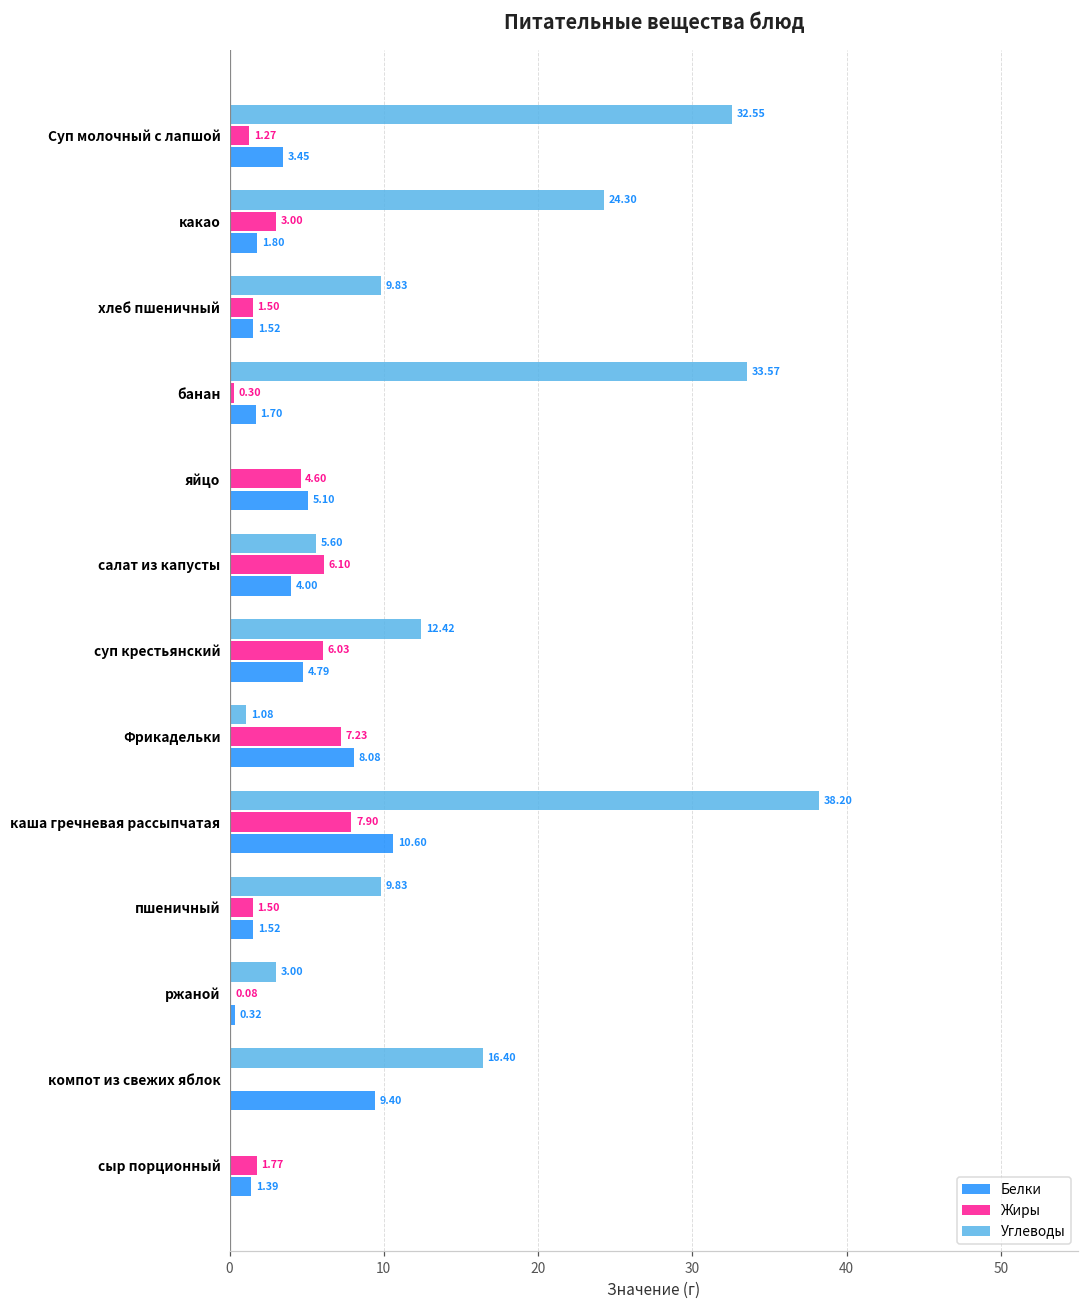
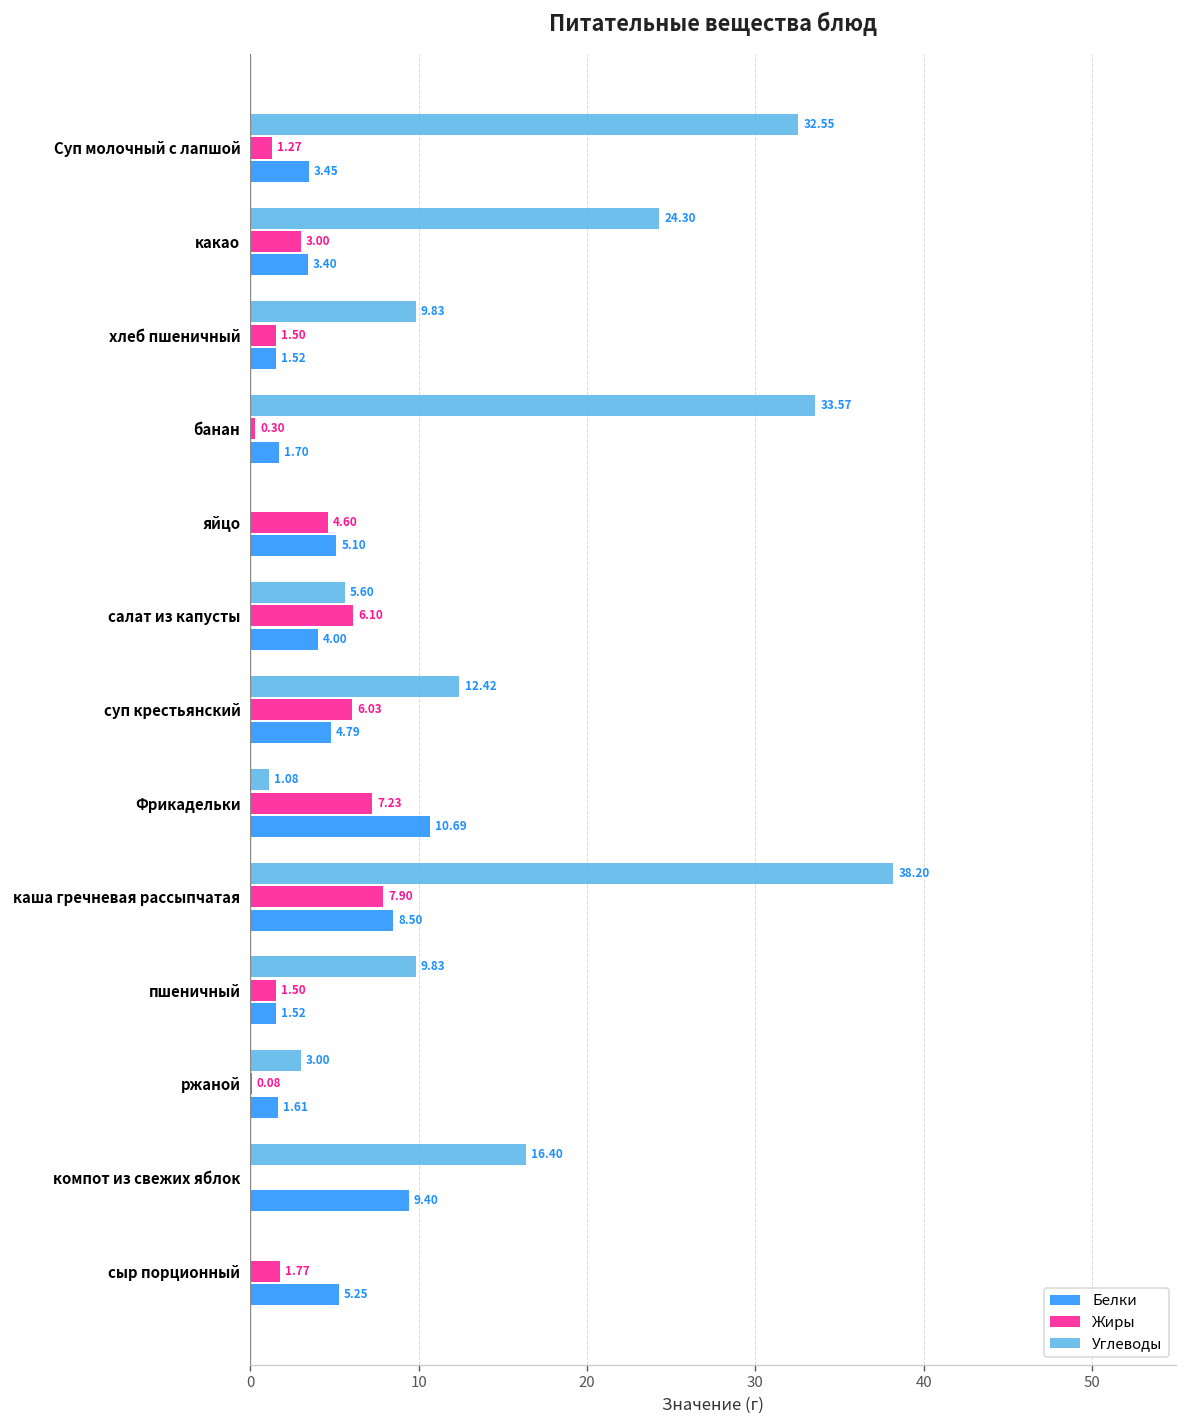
Белки, какао: 1.80 -> 3.40
Белки, Фрикадельки: 8.08 -> 10.69
Белки, каша гречневая рассыпчатая: 10.60 -> 8.50
Белки, ржаной: 0.32 -> 1.61
Белки, сыр порционный: 1.39 -> 5.25
